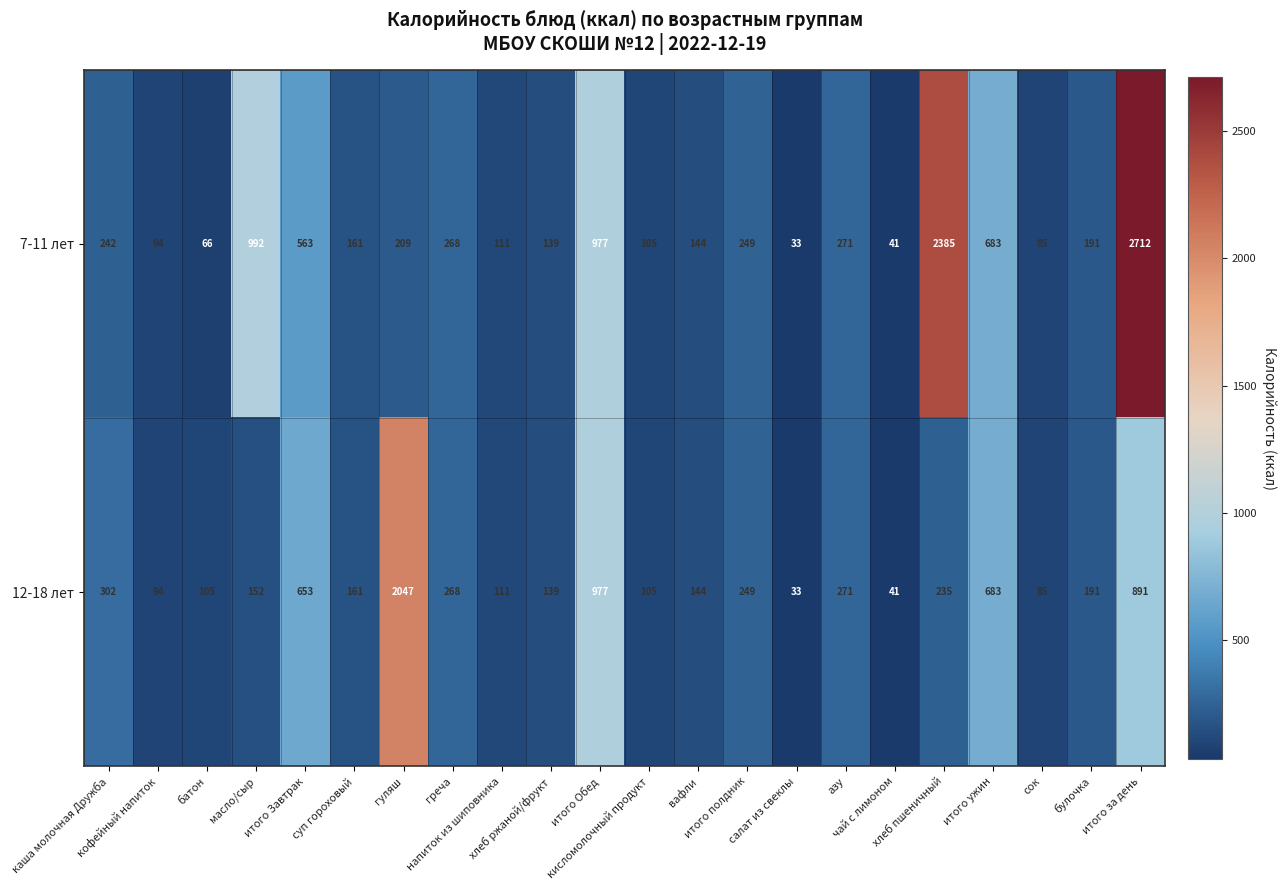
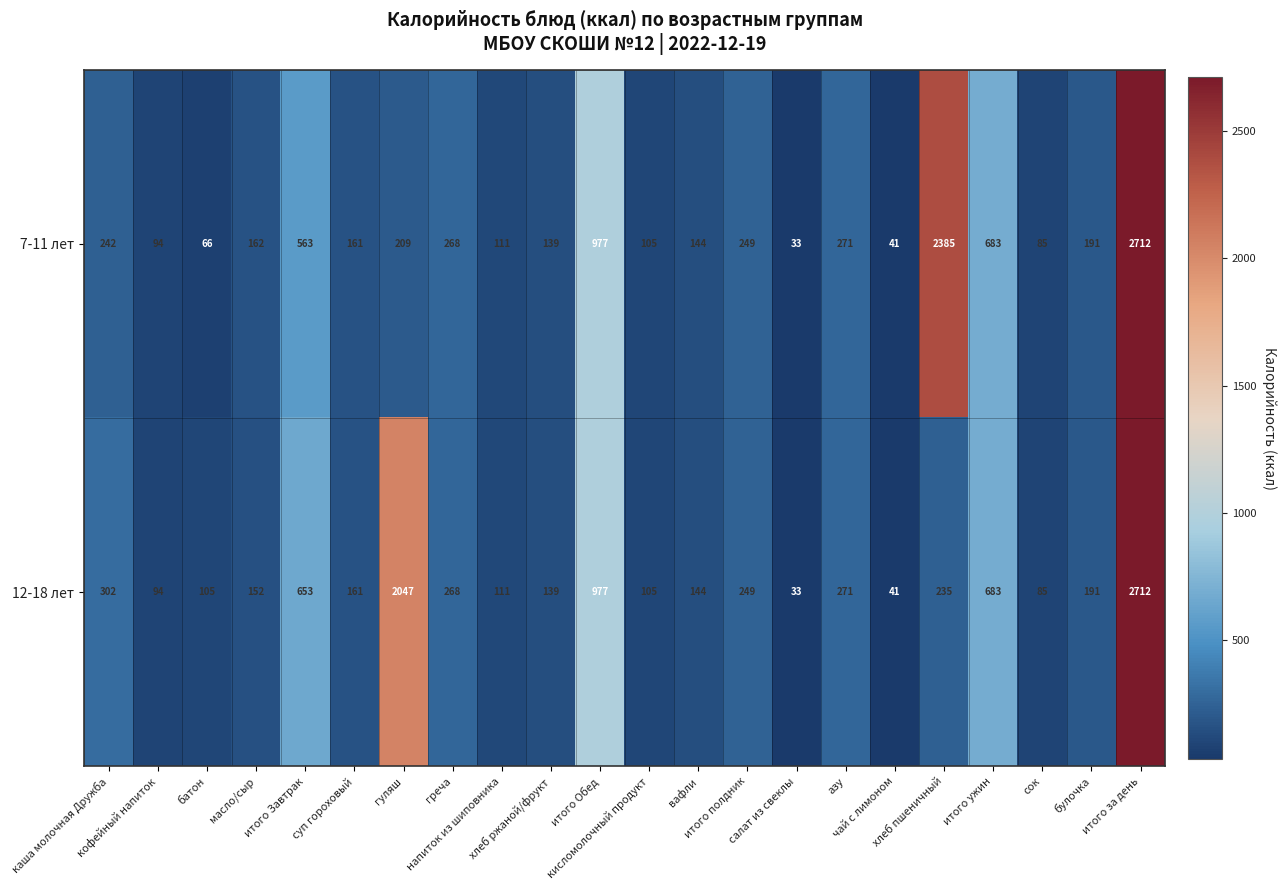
7-11 лет, масло/сыр: 992 -> 162
12-18 лет, итого за день: 891 -> 2712
